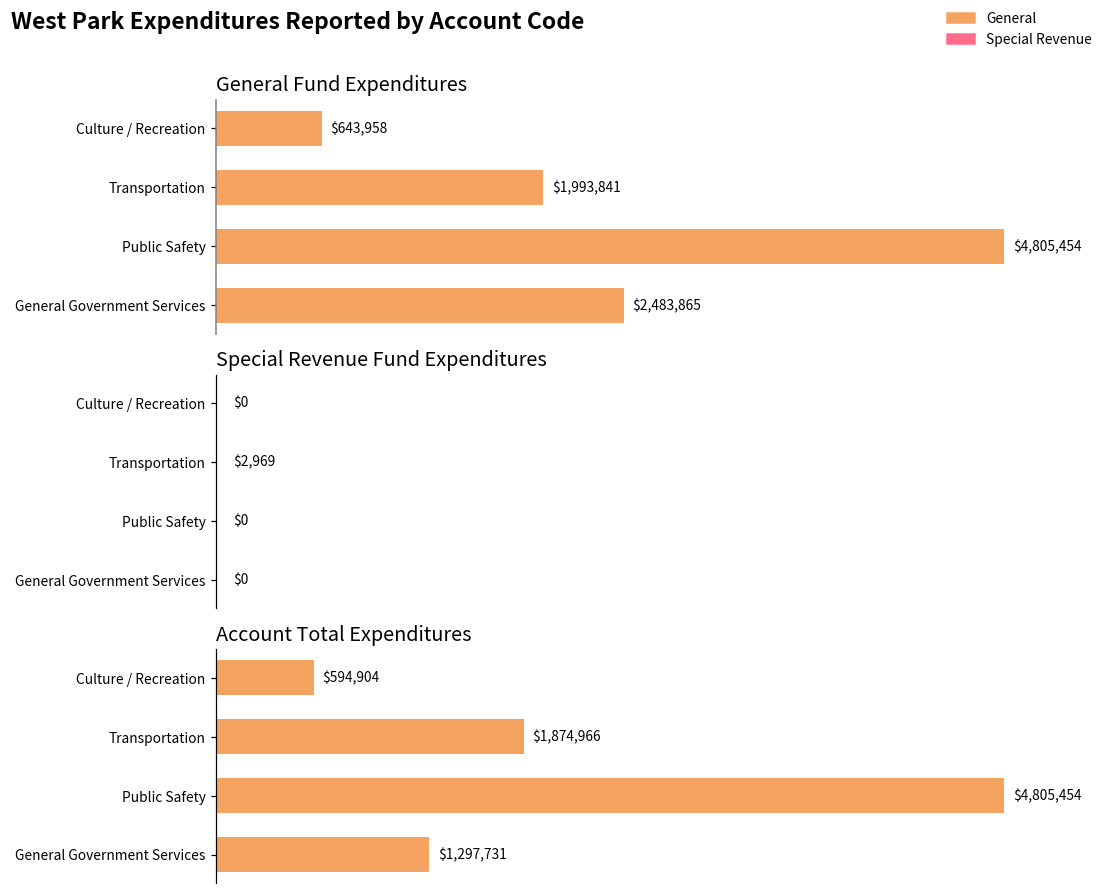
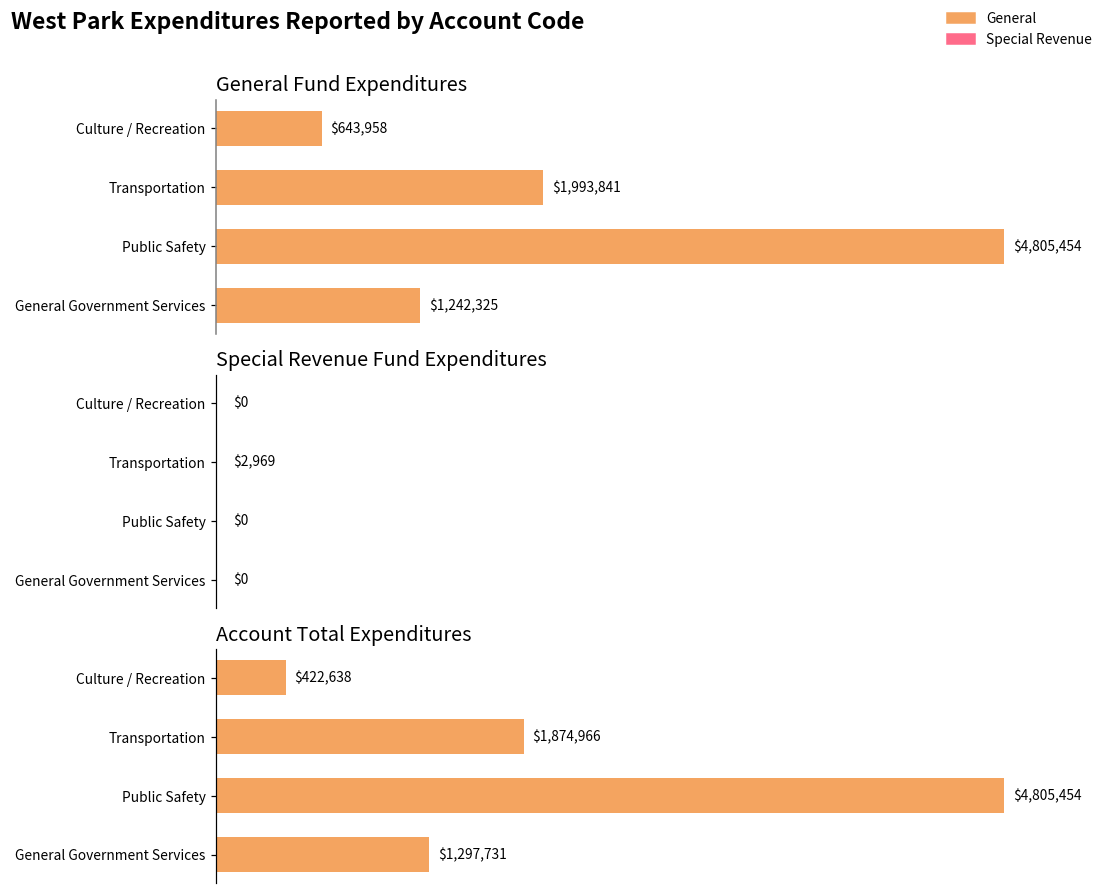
General Fund Expenditures, General Government Services: $2,483,865 -> $1,242,325
Account Total Expenditures, Culture / Recreation: $594,904 -> $422,638
